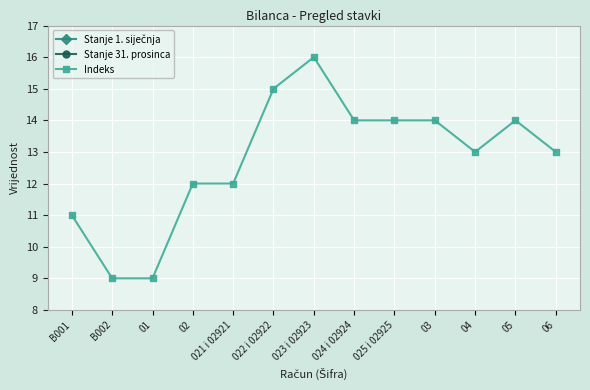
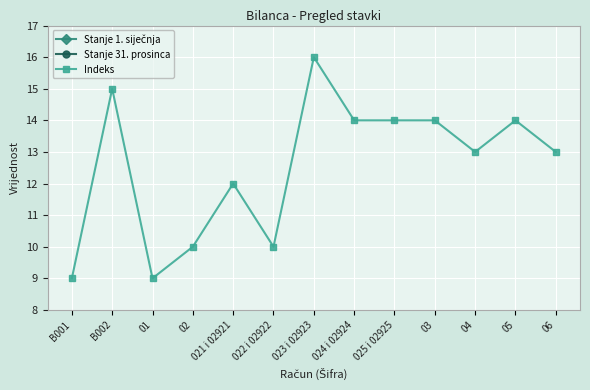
Indeks, B001: 11 -> 9
Indeks, B002: 9 -> 15
Indeks, 02: 12 -> 10
Indeks, 022 i 02922: 15 -> 10
